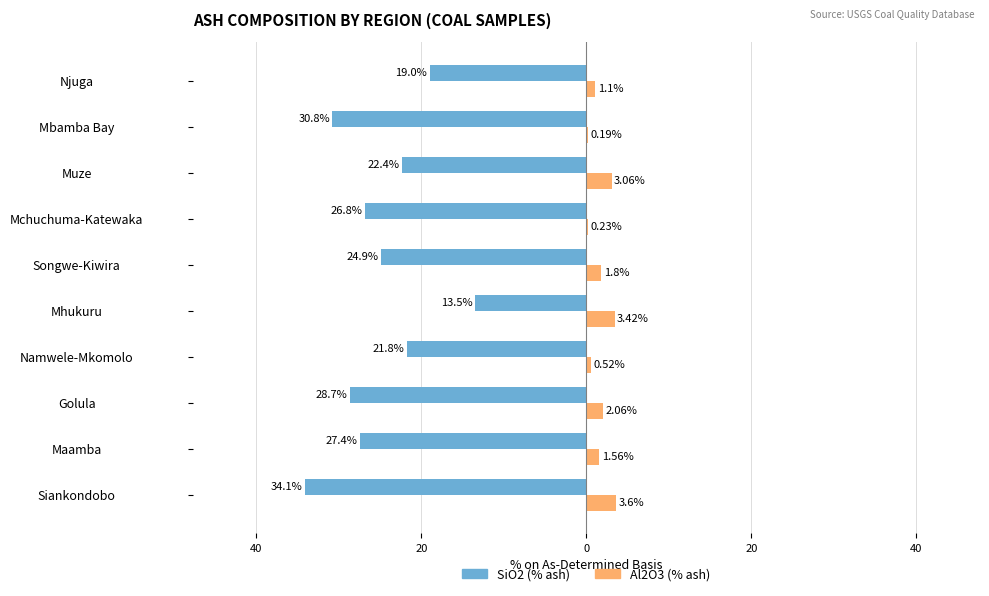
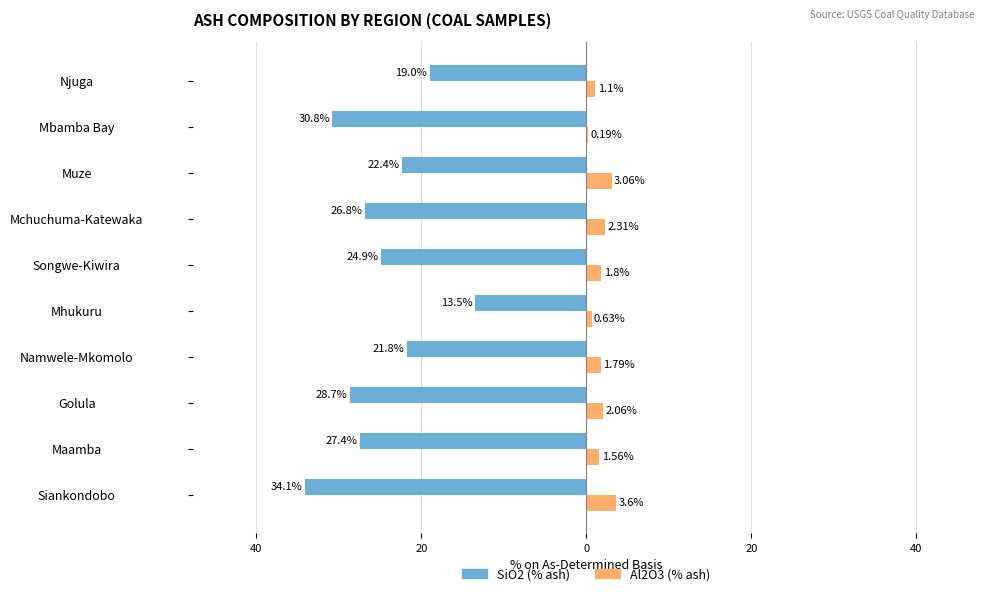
Al2O3 (% ash), Mchuchuma-Katewaka: 0.23% -> 2.31%
Al2O3 (% ash), Mhukuru: 3.42% -> 0.63%
Al2O3 (% ash), Namwele-Mkomolo: 0.52% -> 1.79%
